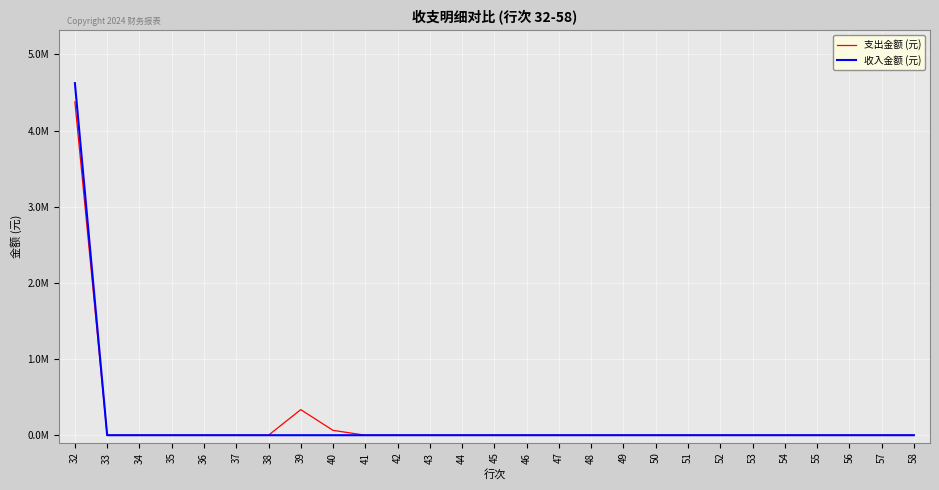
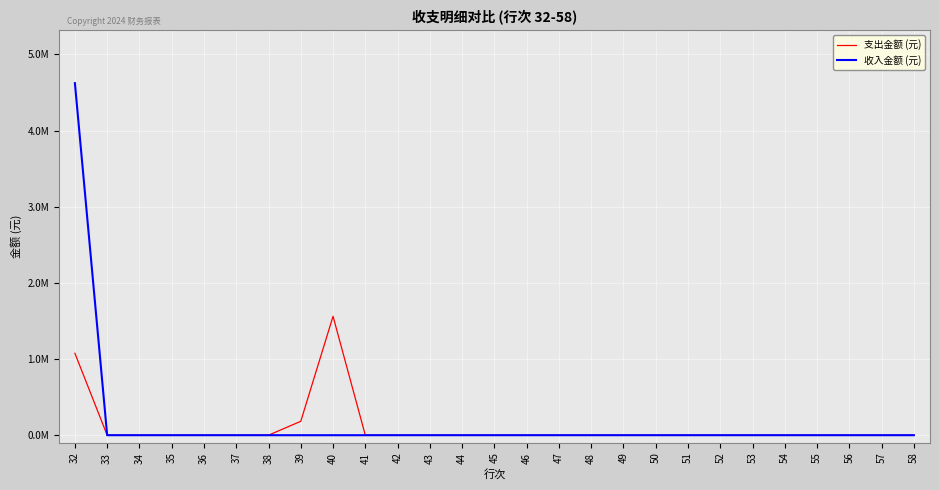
支出金额 (元), 32: 4400000 -> 1100000
支出金额 (元), 39: 300000 -> 200000
支出金额 (元), 40: 100000 -> 1600000
